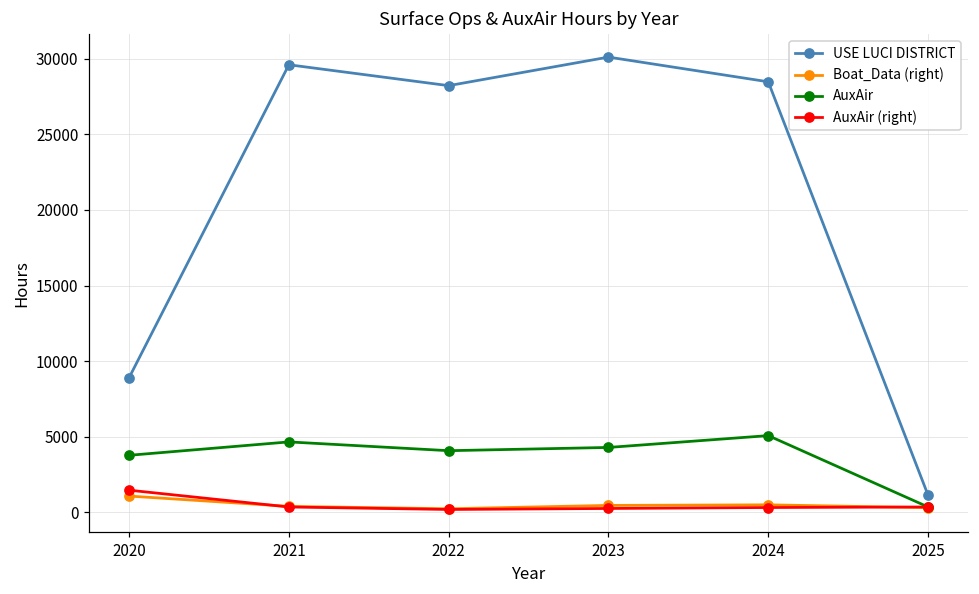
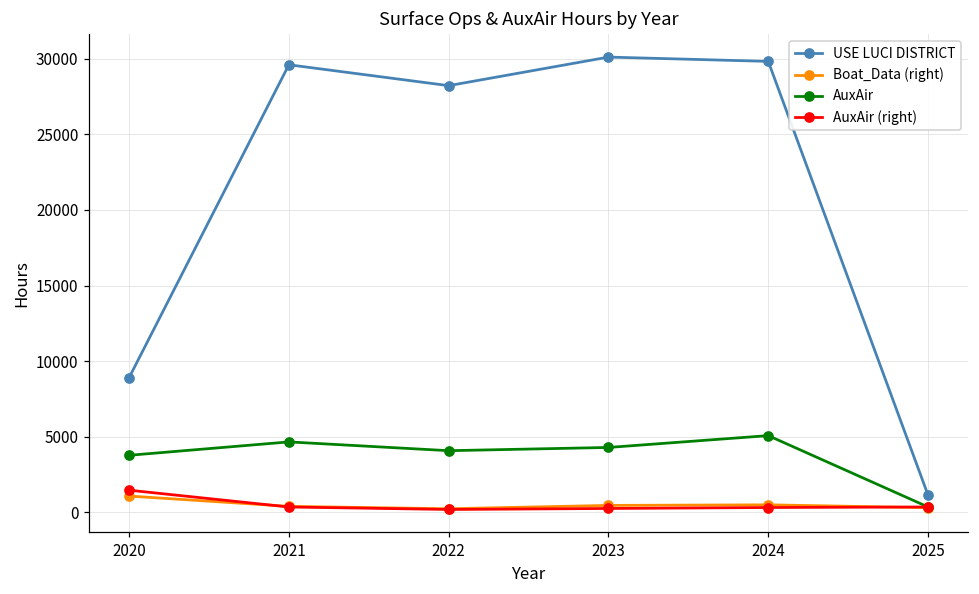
USE LUCI DISTRICT, 2024: 28500 -> 29800
